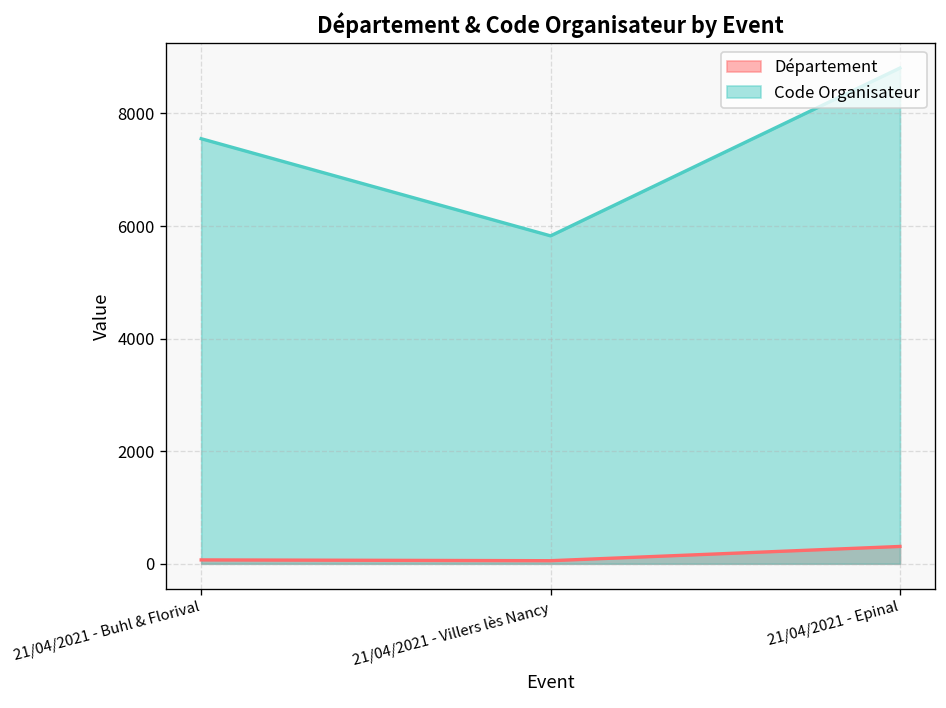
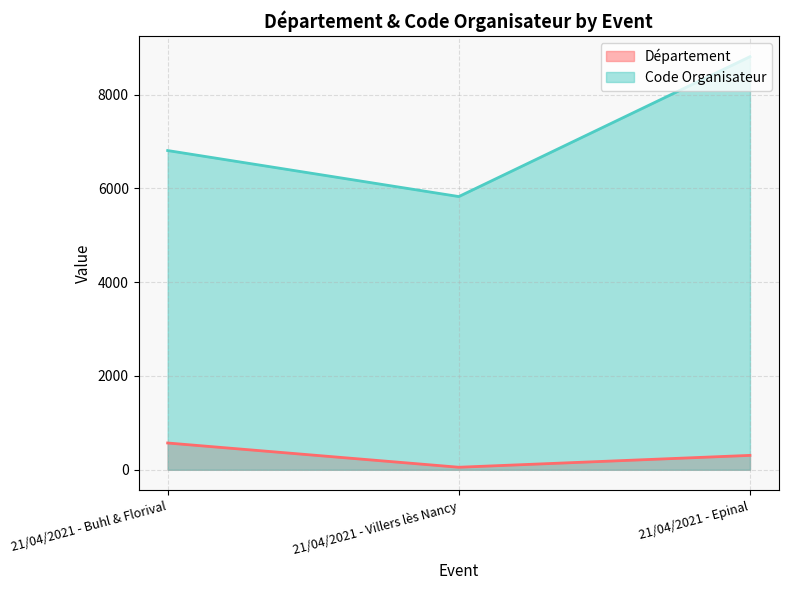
Département, 21/04/2021 - Buhl & Florival: 100 -> 600
Code Organisateur, 21/04/2021 - Buhl & Florival: 7600 -> 6800
